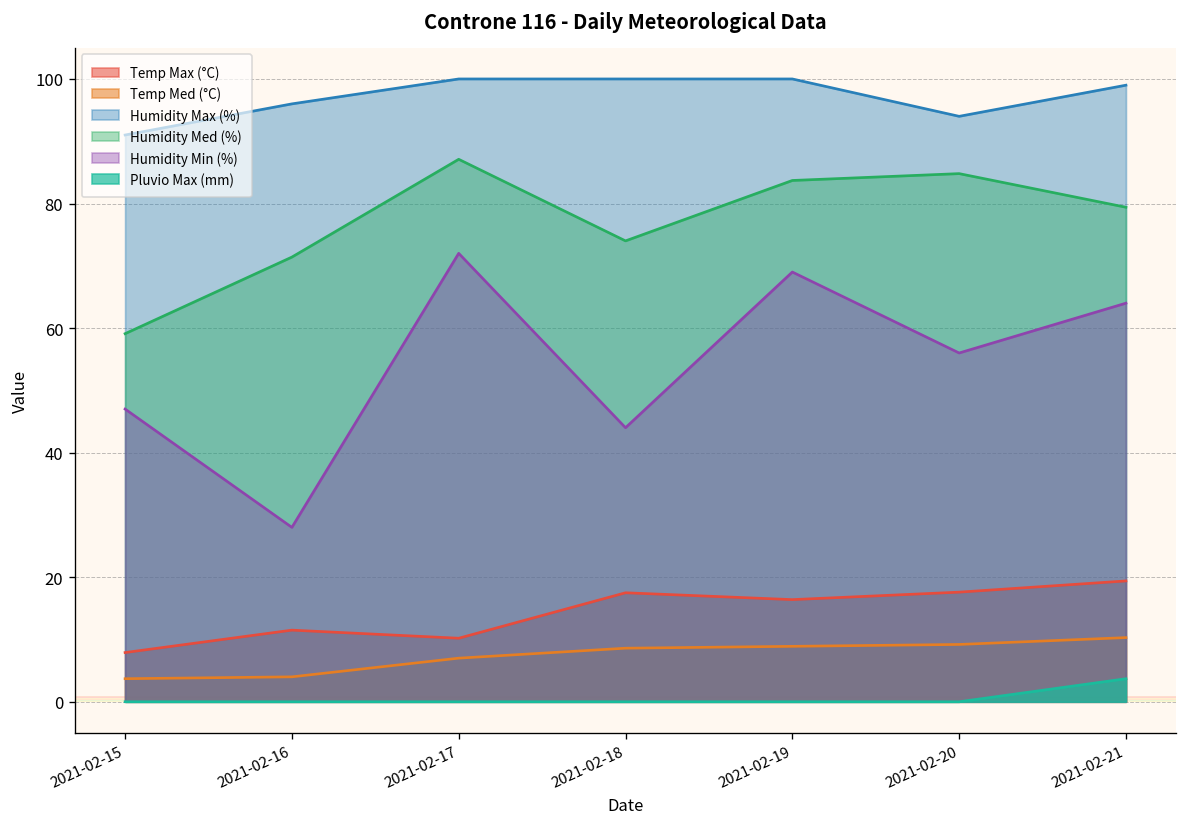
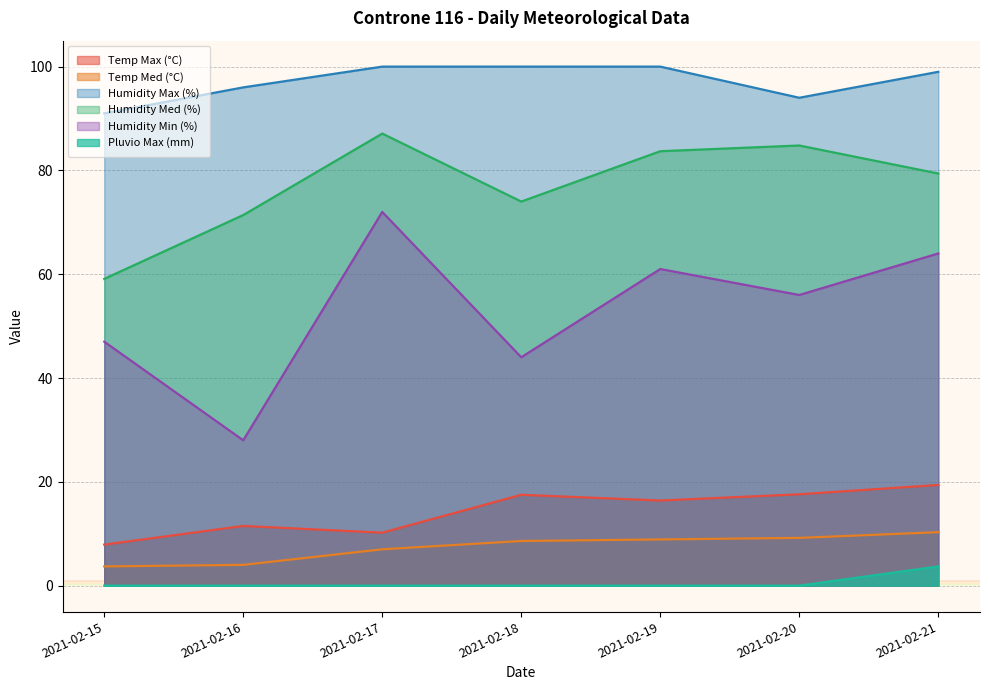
Humidity Min (%), 2021-02-19: 69 -> 61
